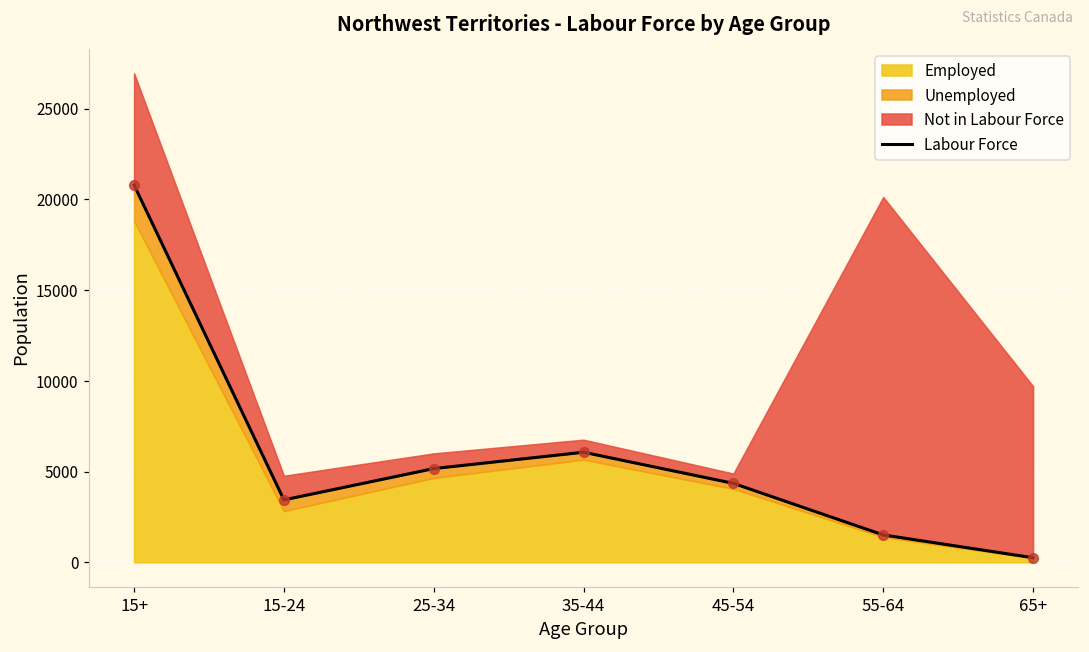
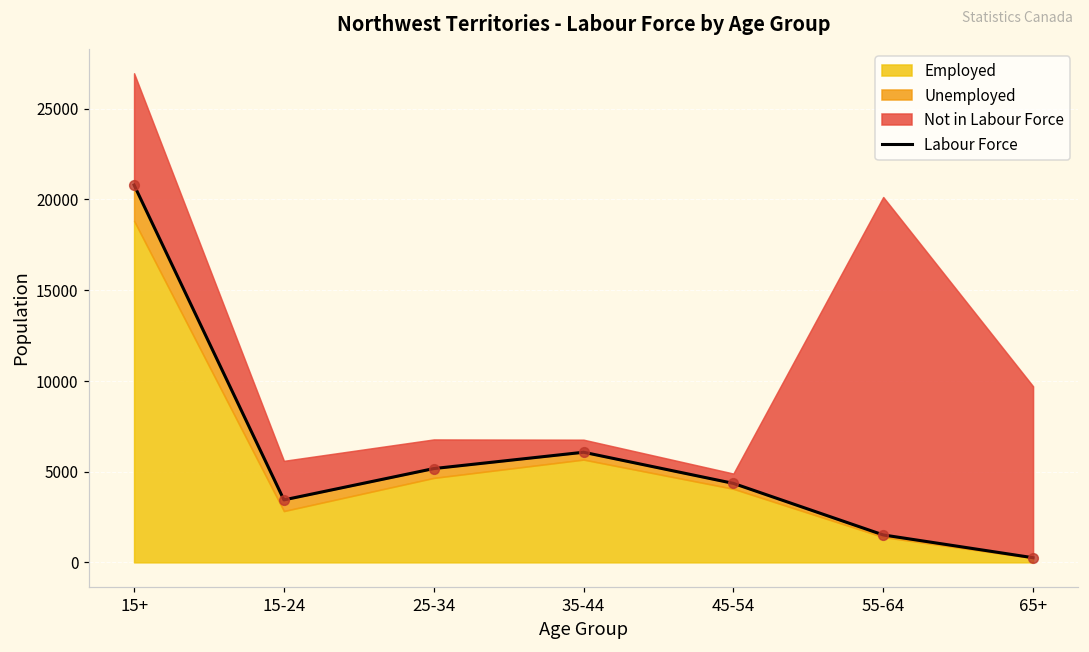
Not in Labour Force, 15-24: 1300 -> 2100
Not in Labour Force, 25-34: 800 -> 1600
